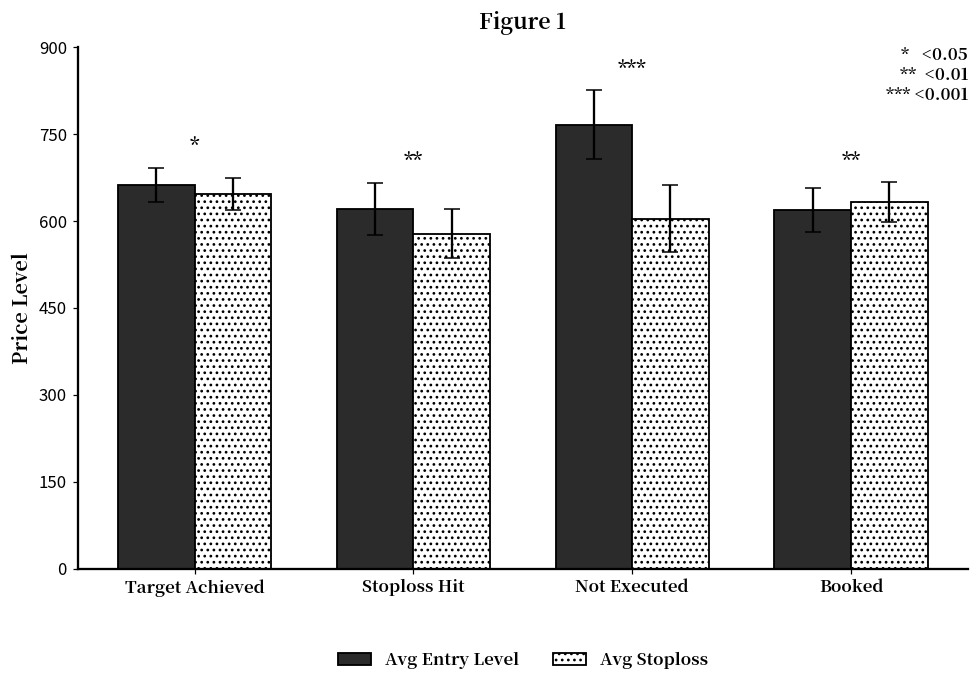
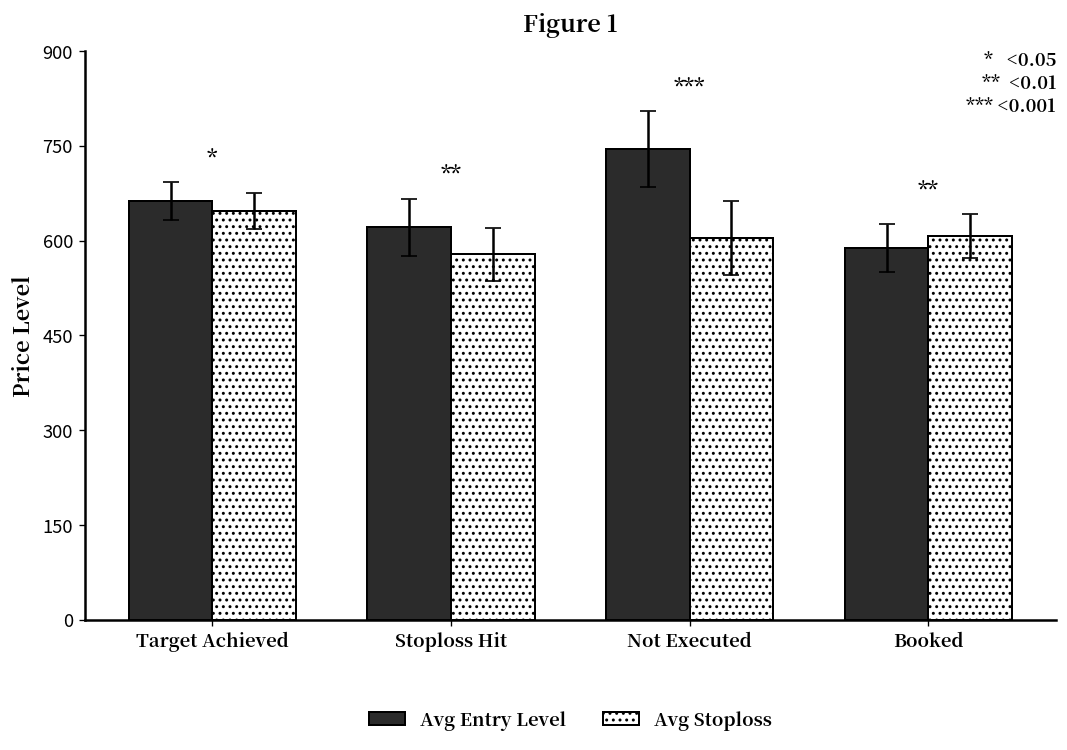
Avg Entry Level, Not Executed: 770 -> 740
Avg Entry Level, Booked: 620 -> 590
Avg Stoploss, Booked: 630 -> 610
